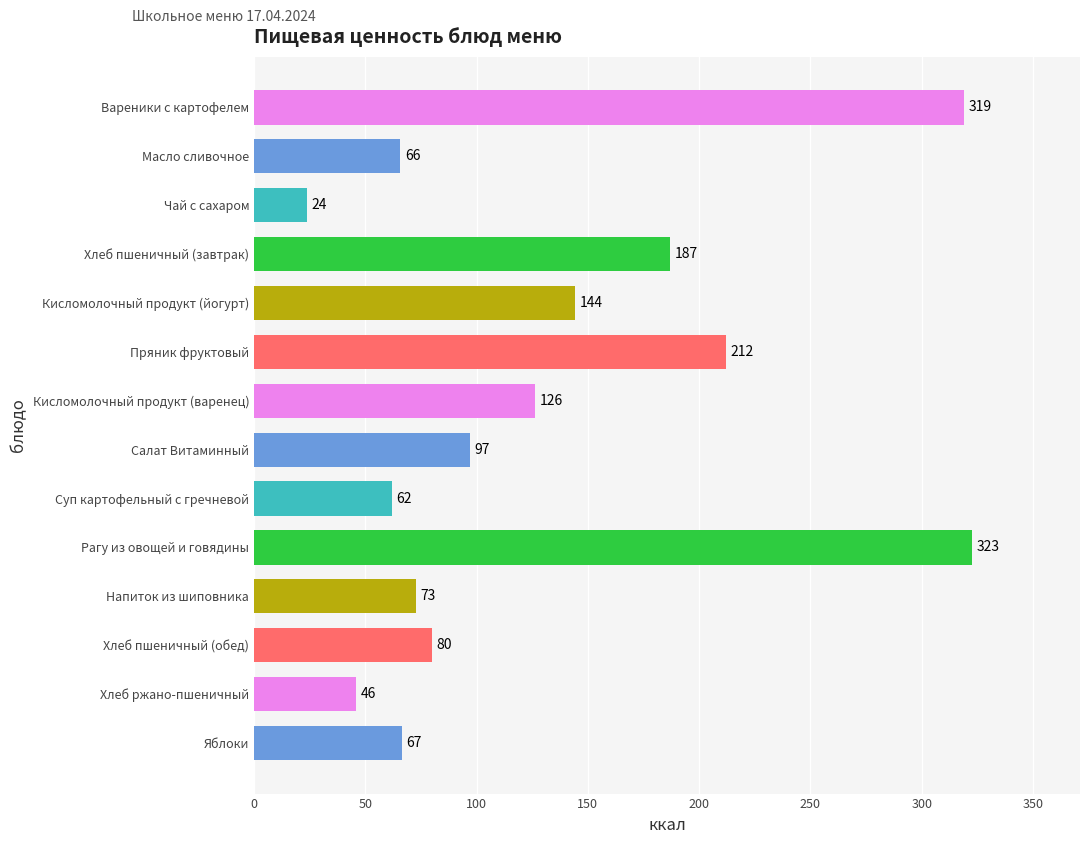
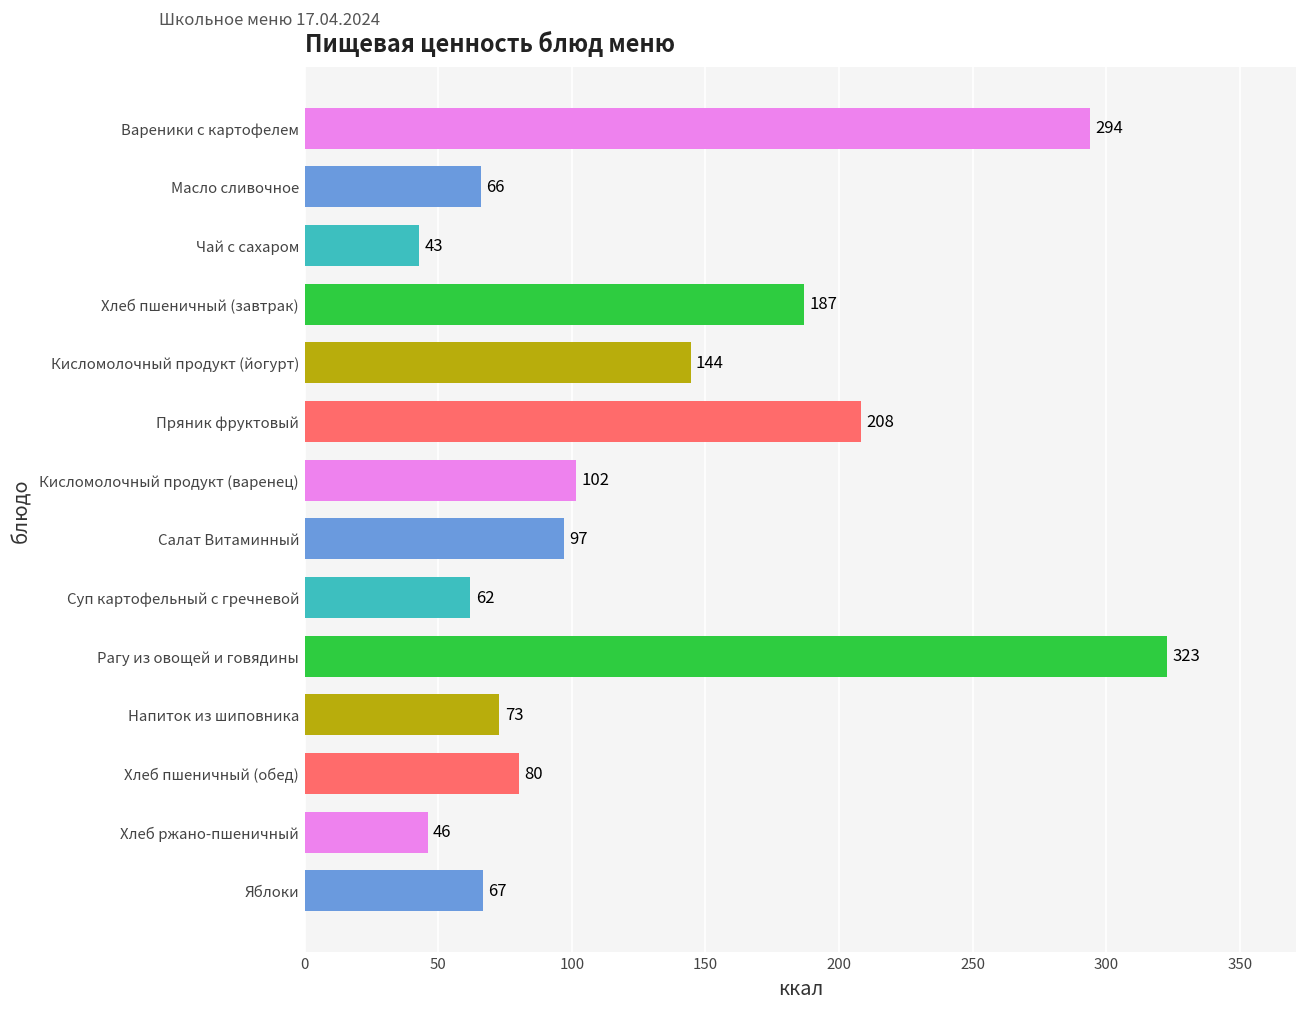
Вареники с картофелем: 319 -> 294
Чай с сахаром: 24 -> 43
Пряник фруктовый: 212 -> 208
Кисломолочный продукт (варенец): 126 -> 102
